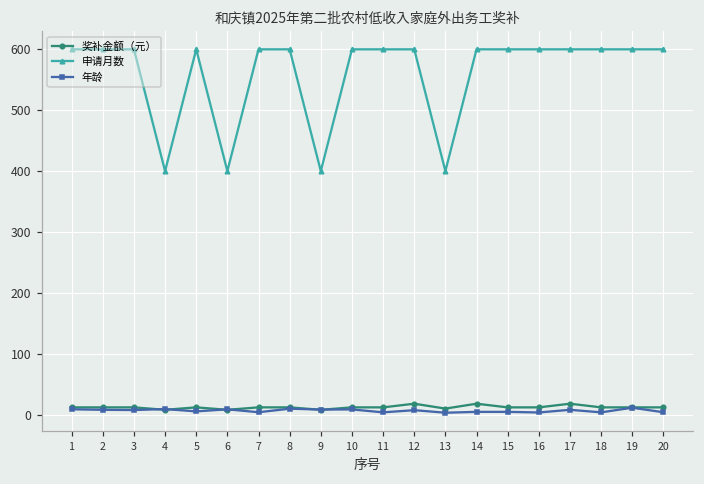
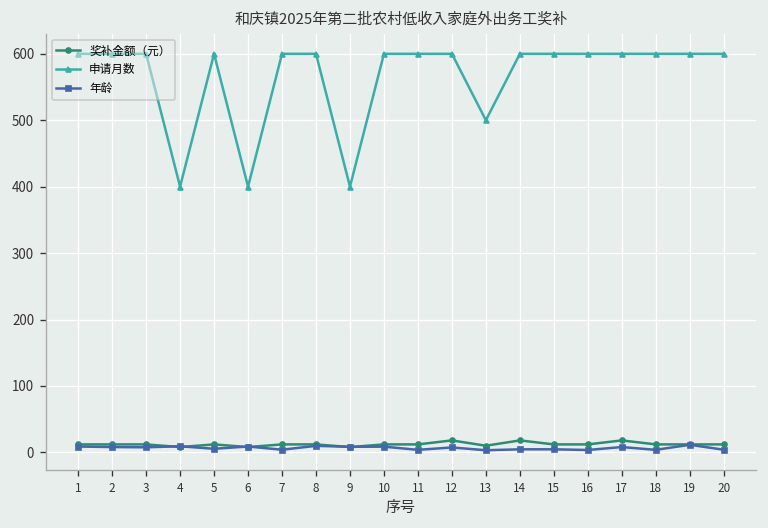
申请月数, 13: 400 -> 500
